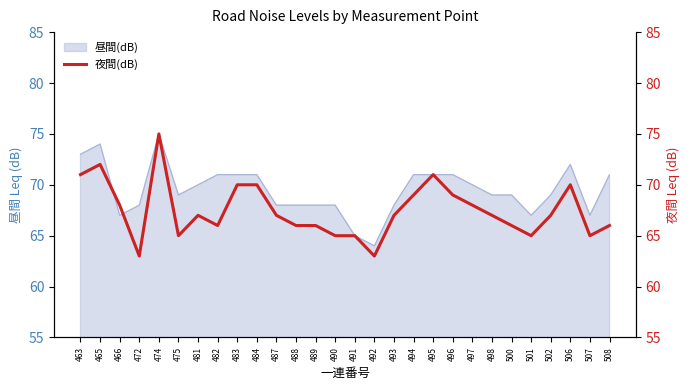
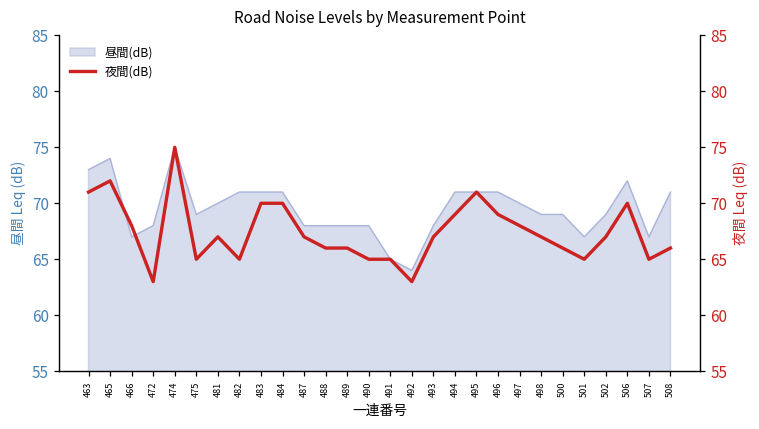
夜間(dB), 482: 66 -> 65
